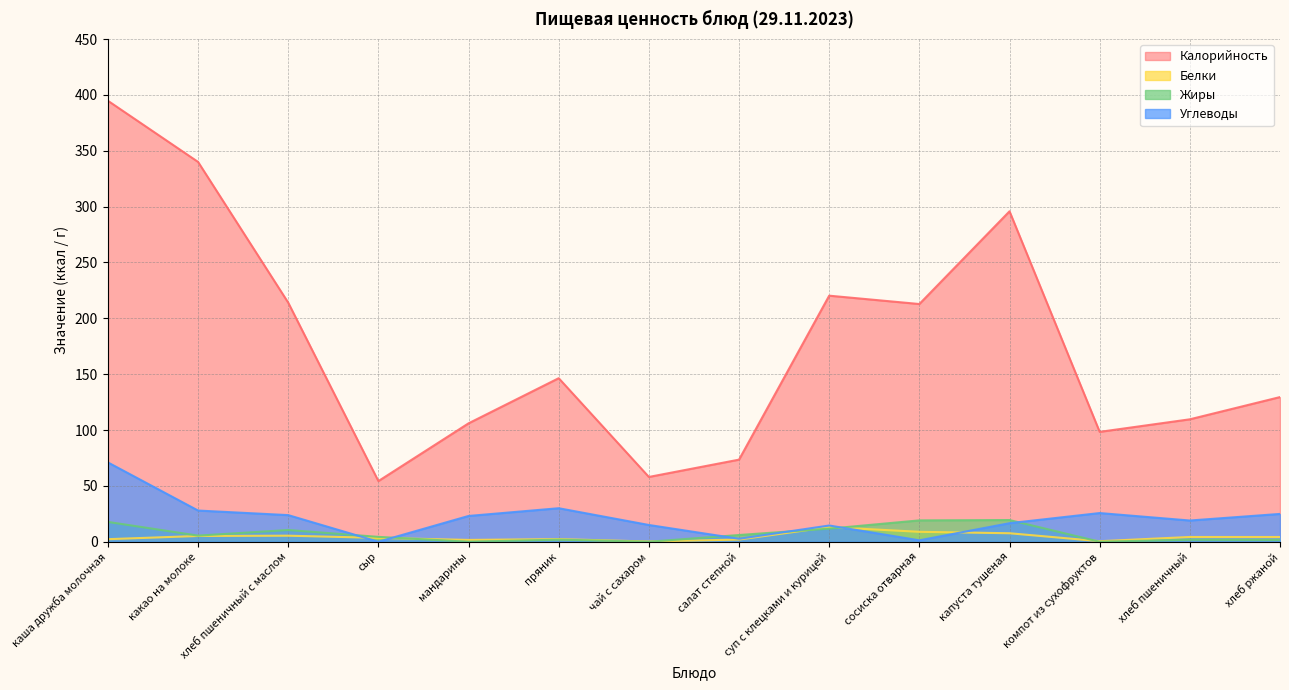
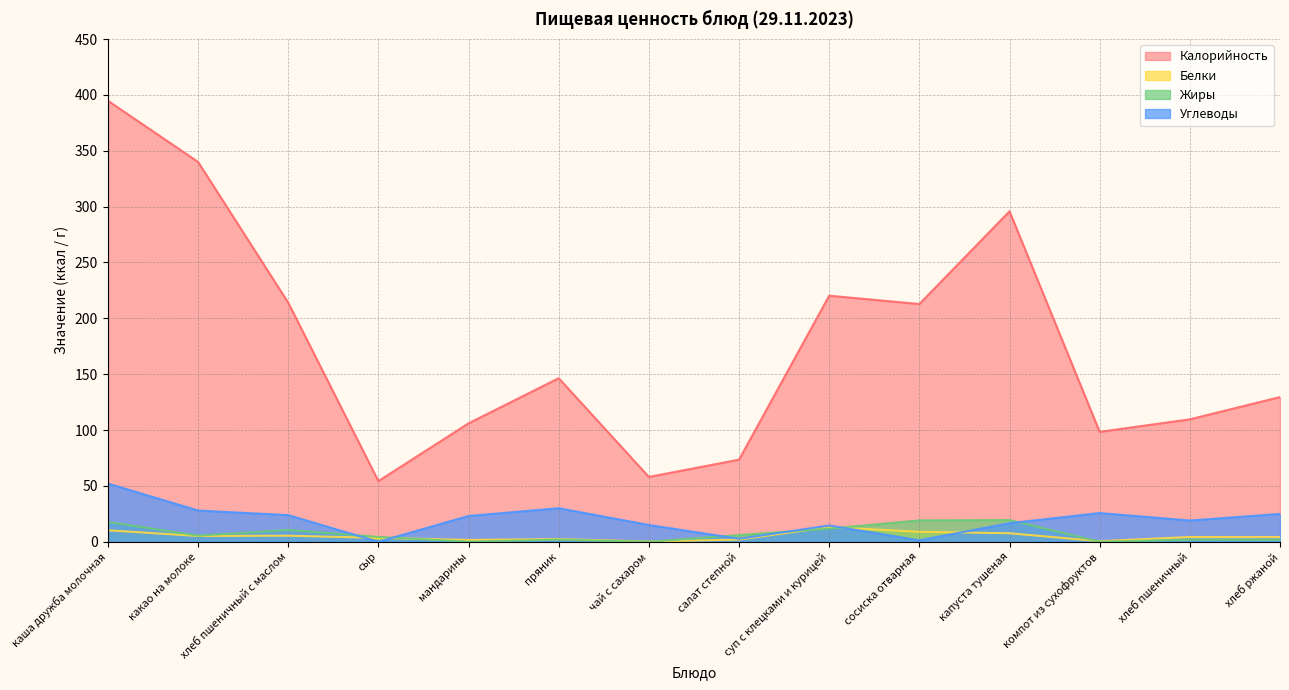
Белки, каша дружба молочная: 2 -> 10
Углеводы, каша дружба молочная: 71 -> 52
